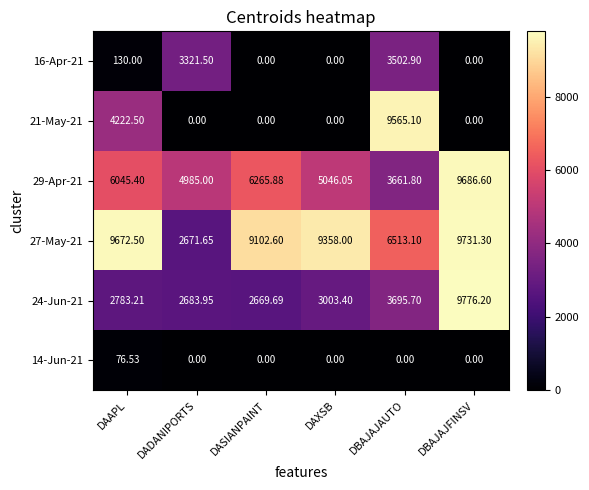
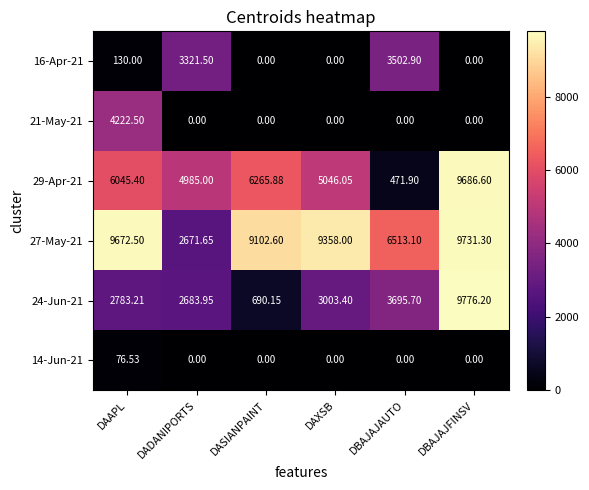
21-May-21, DBAJAJAUTO: 9565.10 -> 0.00
29-Apr-21, DBAJAJAUTO: 3661.80 -> 471.90
24-Jun-21, DASIANPAINT: 2669.69 -> 690.15
